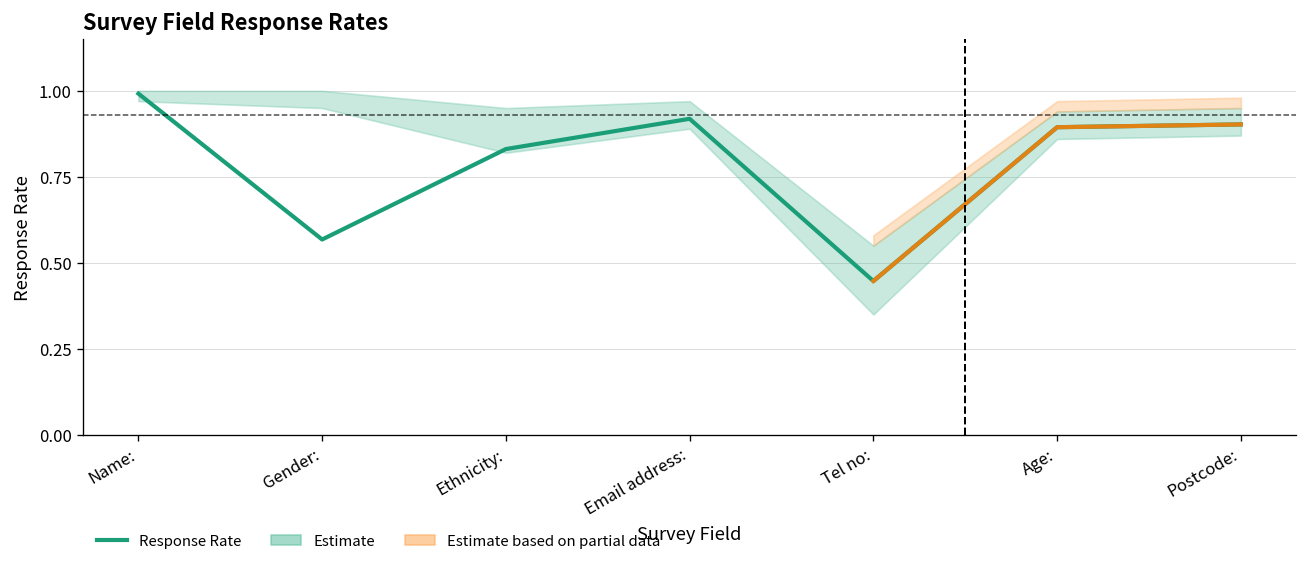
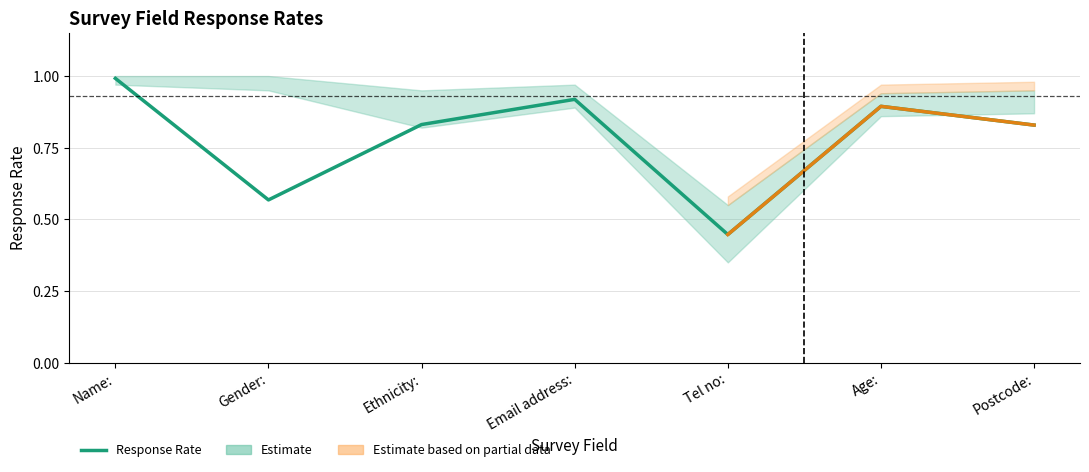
Response Rate, Postcode:: 0.90 -> 0.83
